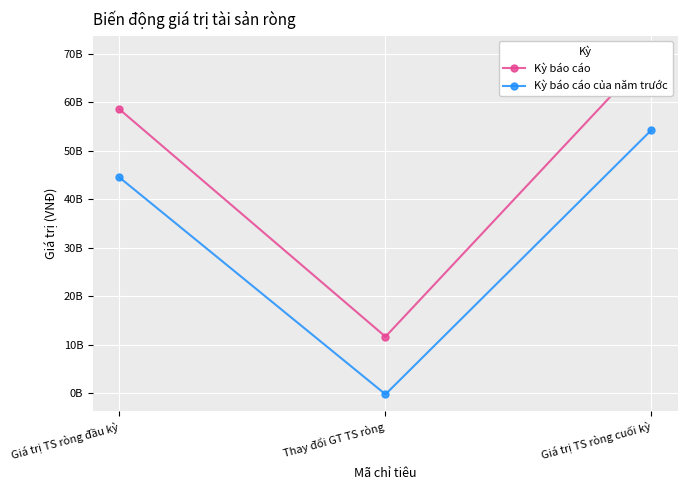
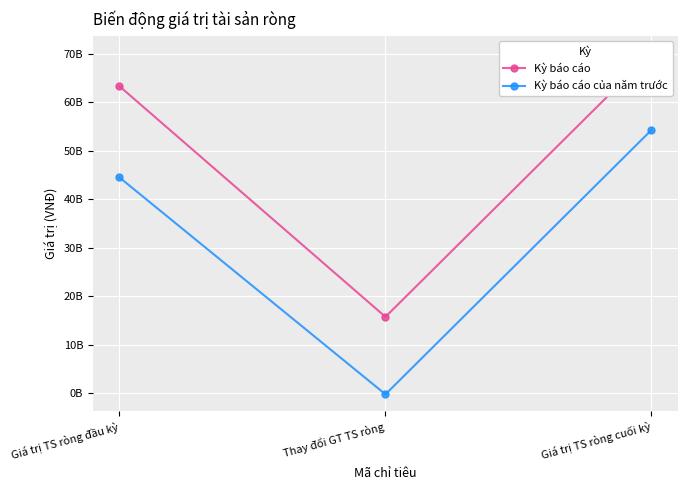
Kỳ báo cáo, Giá trị TS ròng đầu kỳ: 59000000000 -> 63000000000
Kỳ báo cáo, Thay đổi GT TS ròng: 12000000000 -> 16000000000
